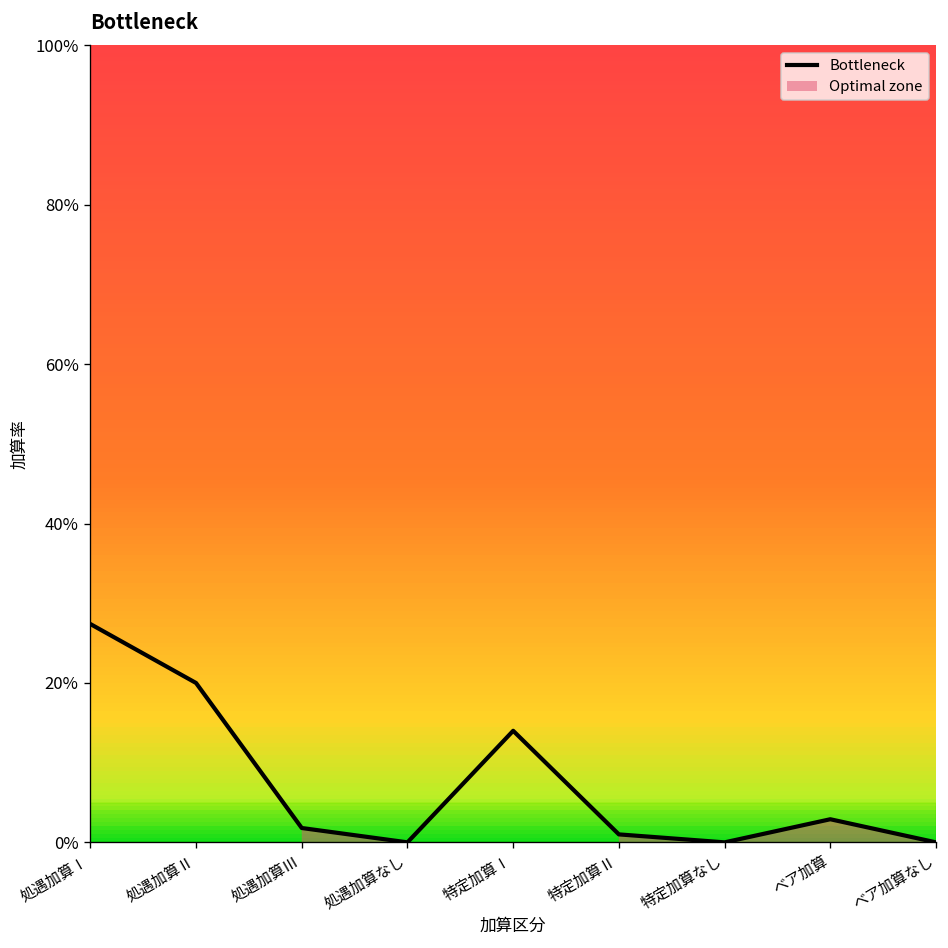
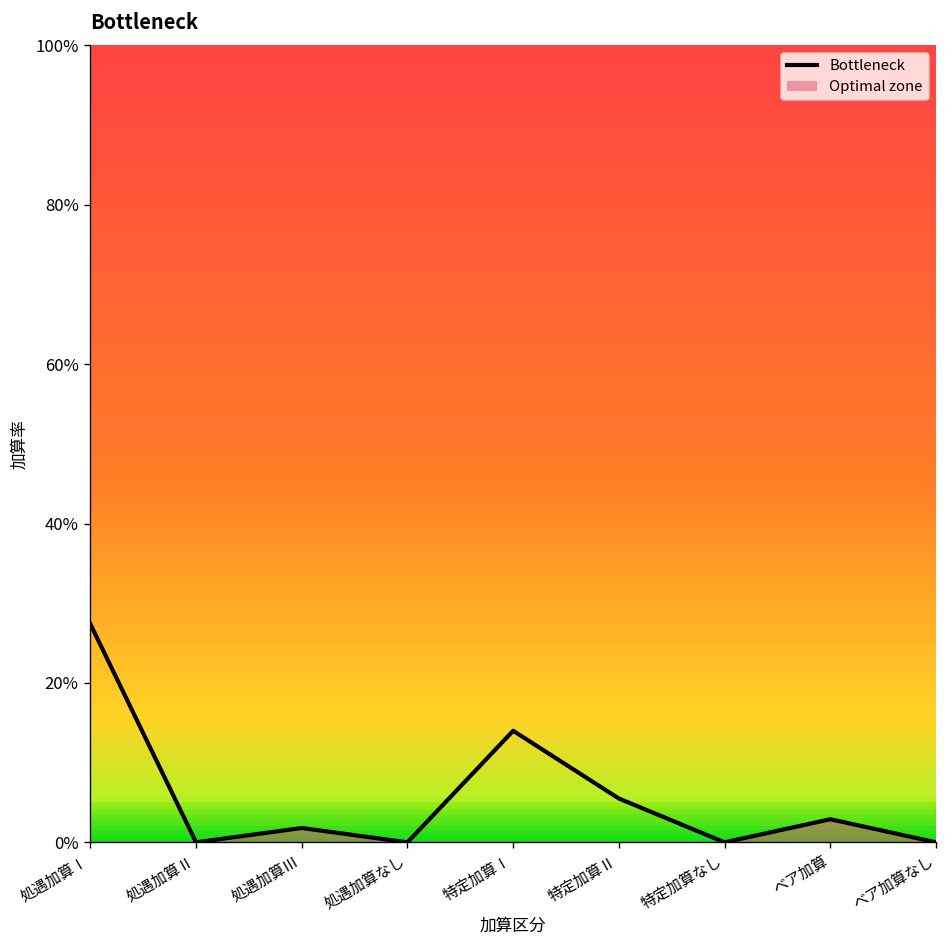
Bottleneck, 処遇加算Ⅱ: 20% -> 0%
Bottleneck, 特定加算Ⅱ: 1% -> 6%
